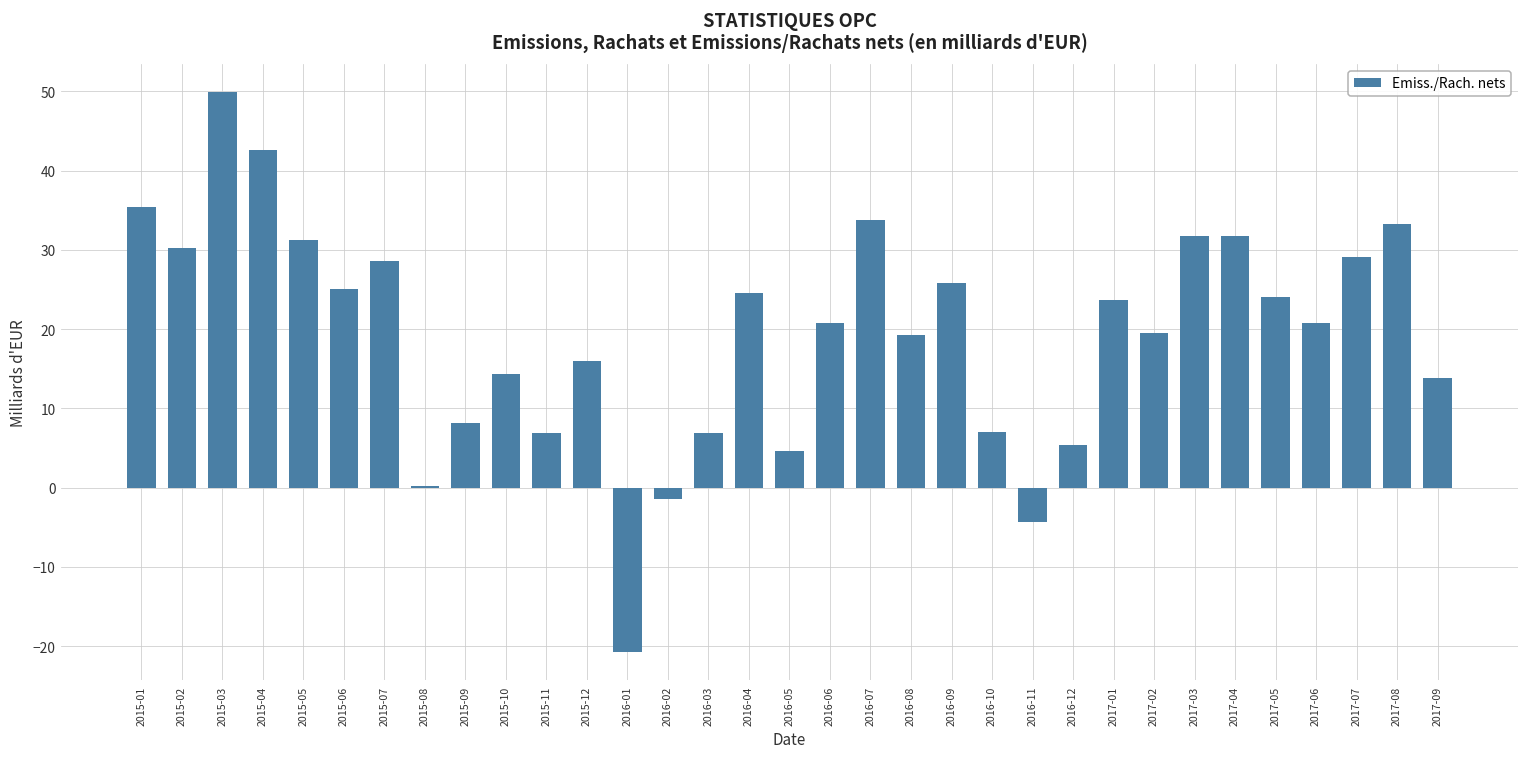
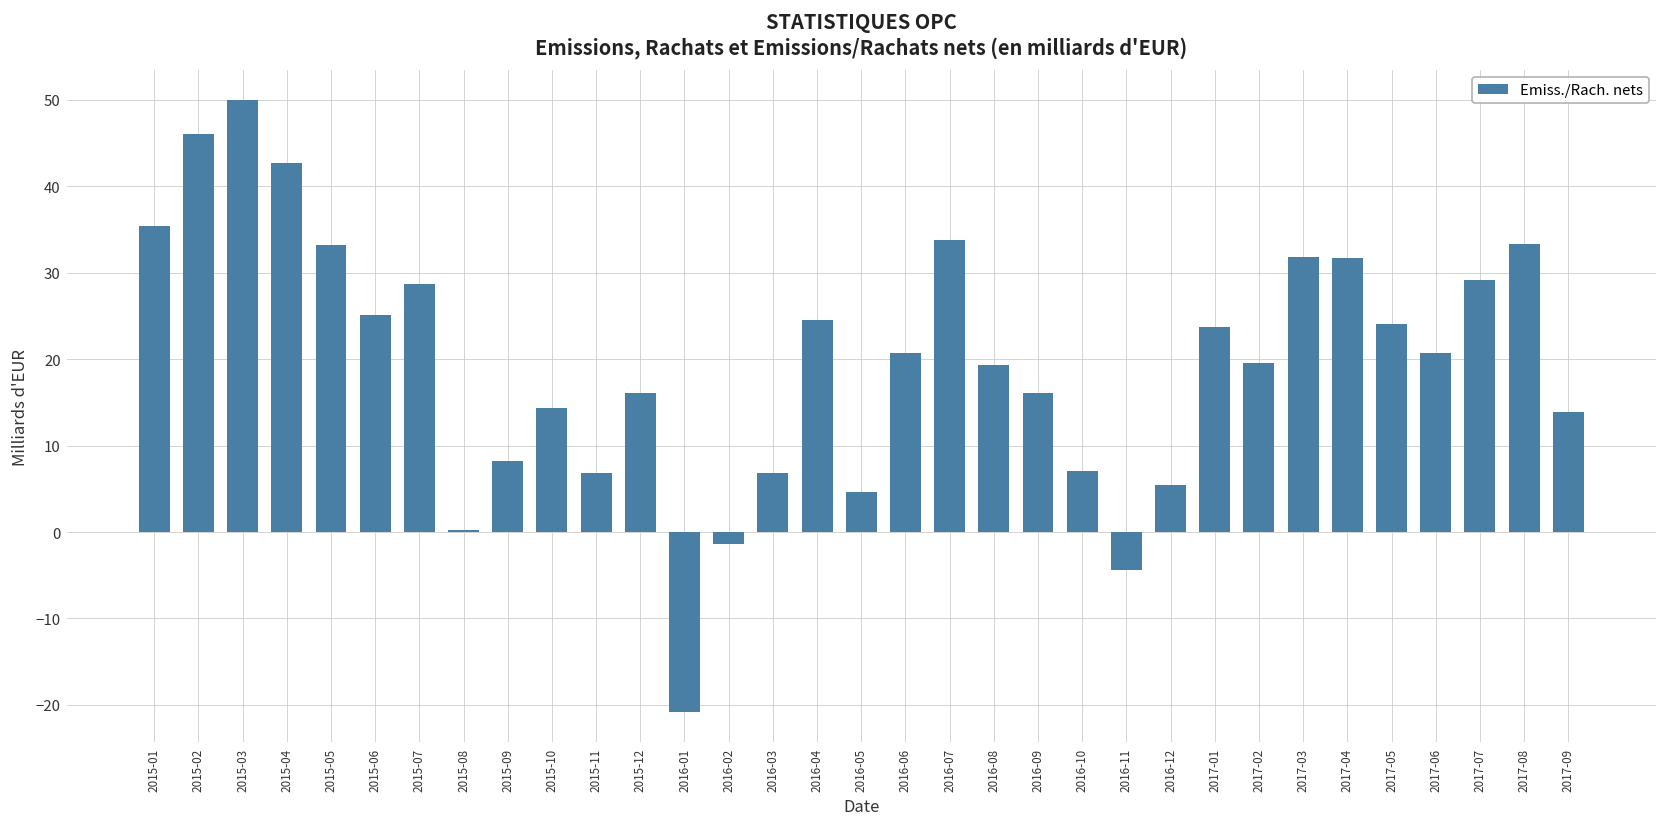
2015-02: 30 -> 46
2015-05: 31 -> 33
2016-09: 26 -> 16
